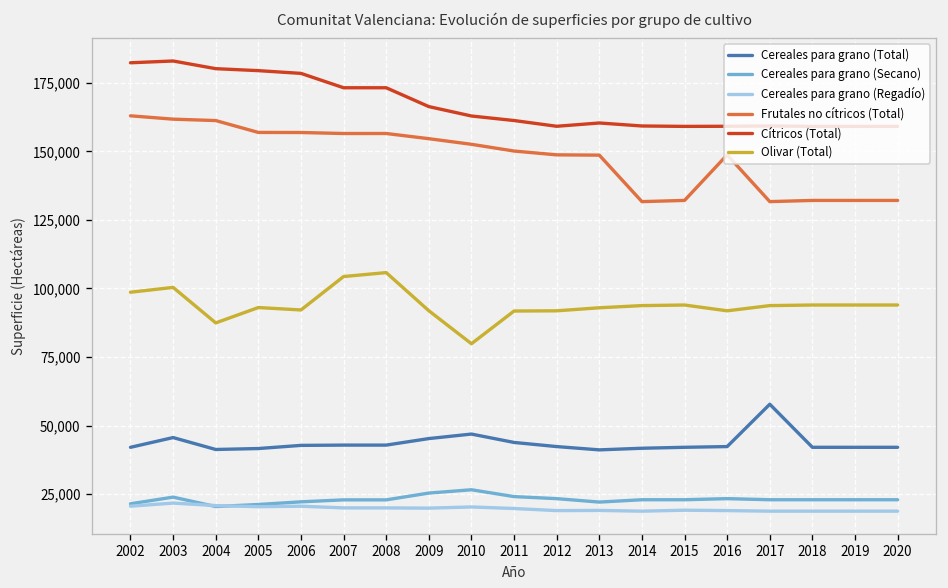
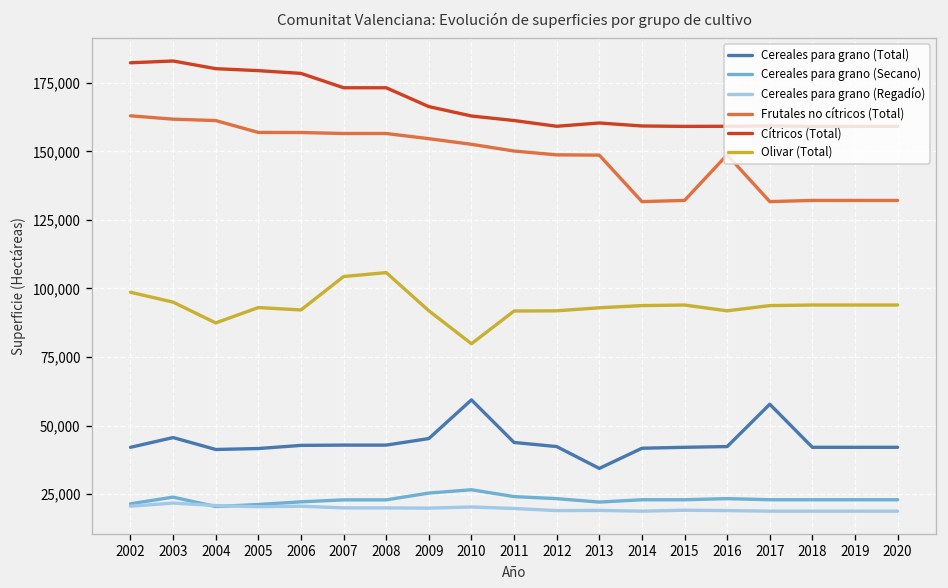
Olivar (Total), 2003: 100,000 -> 95,000
Cereales para grano (Total), 2010: 47,000 -> 59,000
Cereales para grano (Total), 2013: 41,000 -> 34,000
